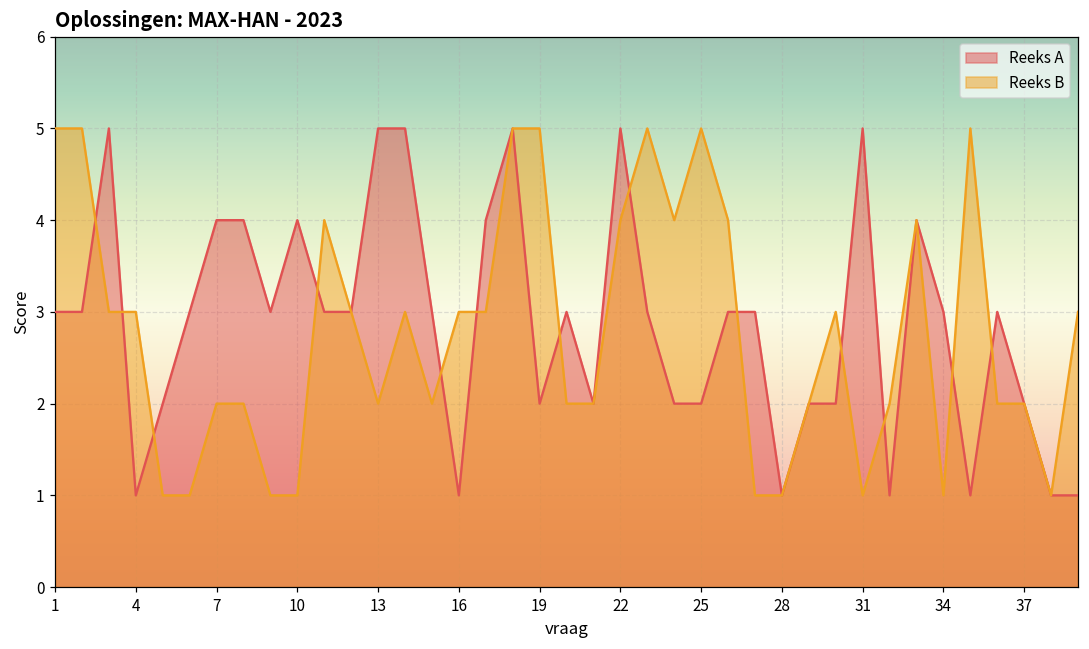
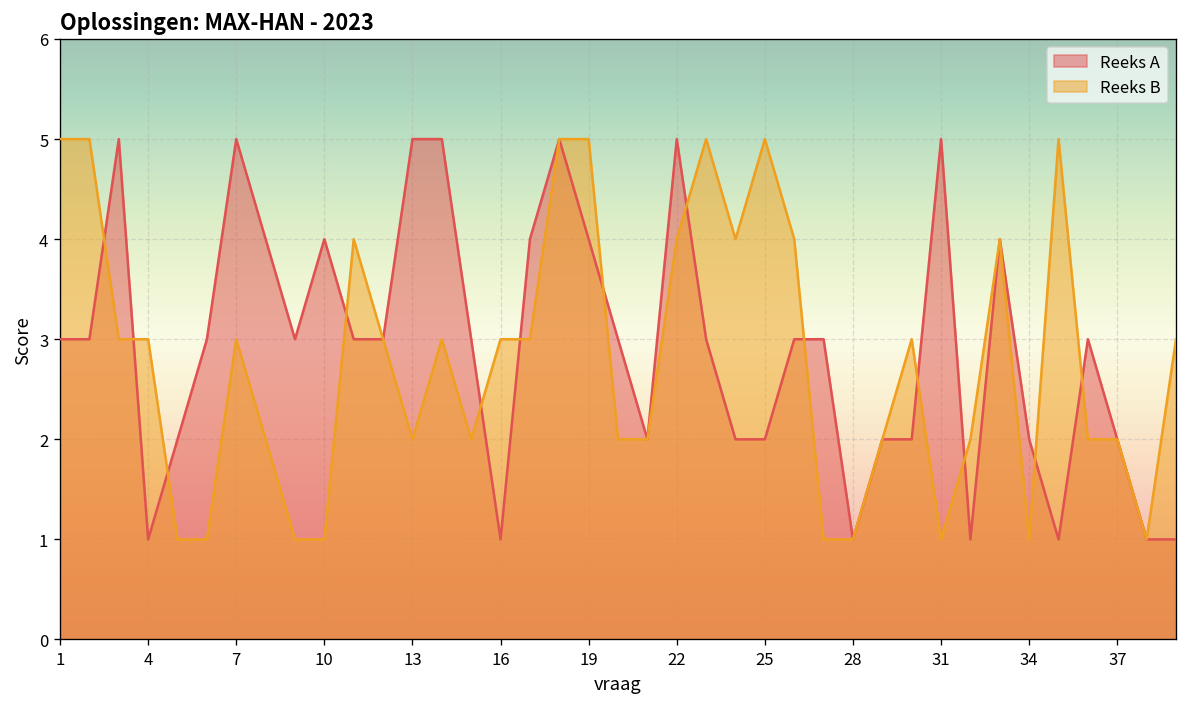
Reeks A, 7: 4 -> 5
Reeks B, 7: 2 -> 3
Reeks A, 19: 2 -> 4
Reeks A, 34: 3 -> 2
